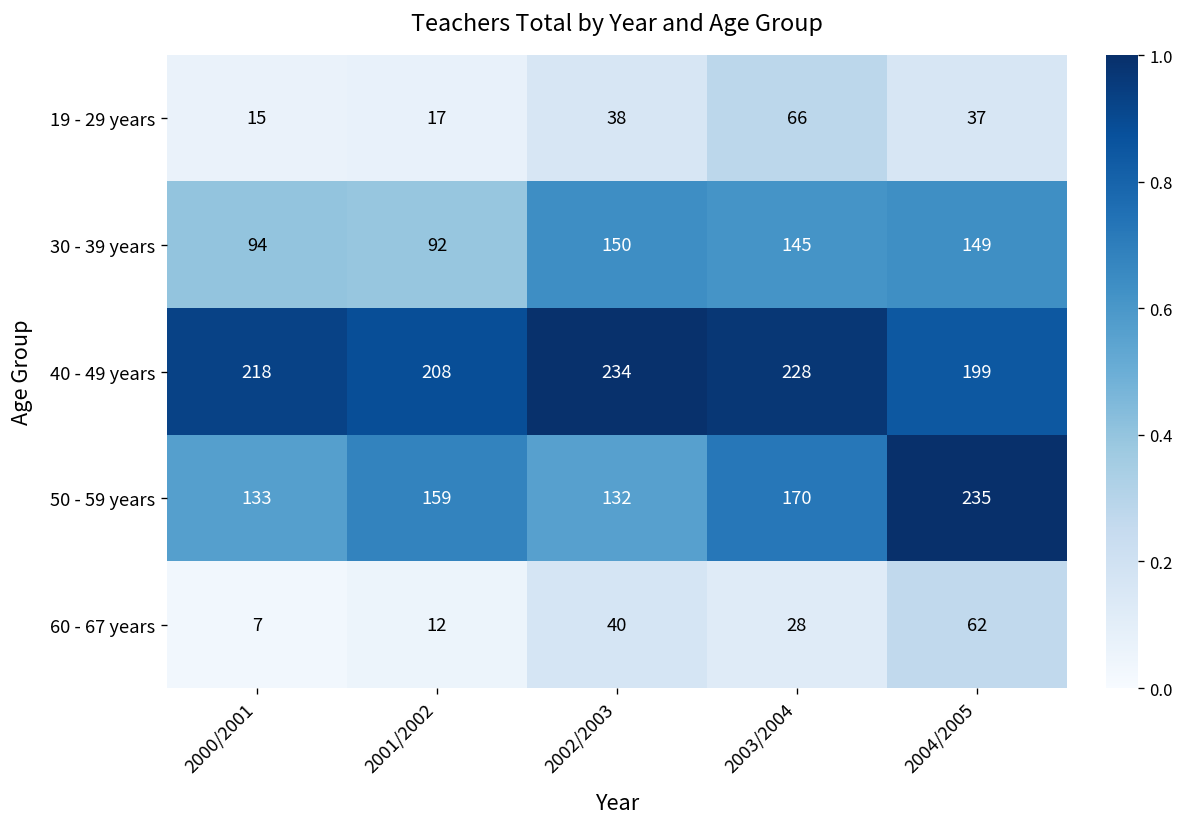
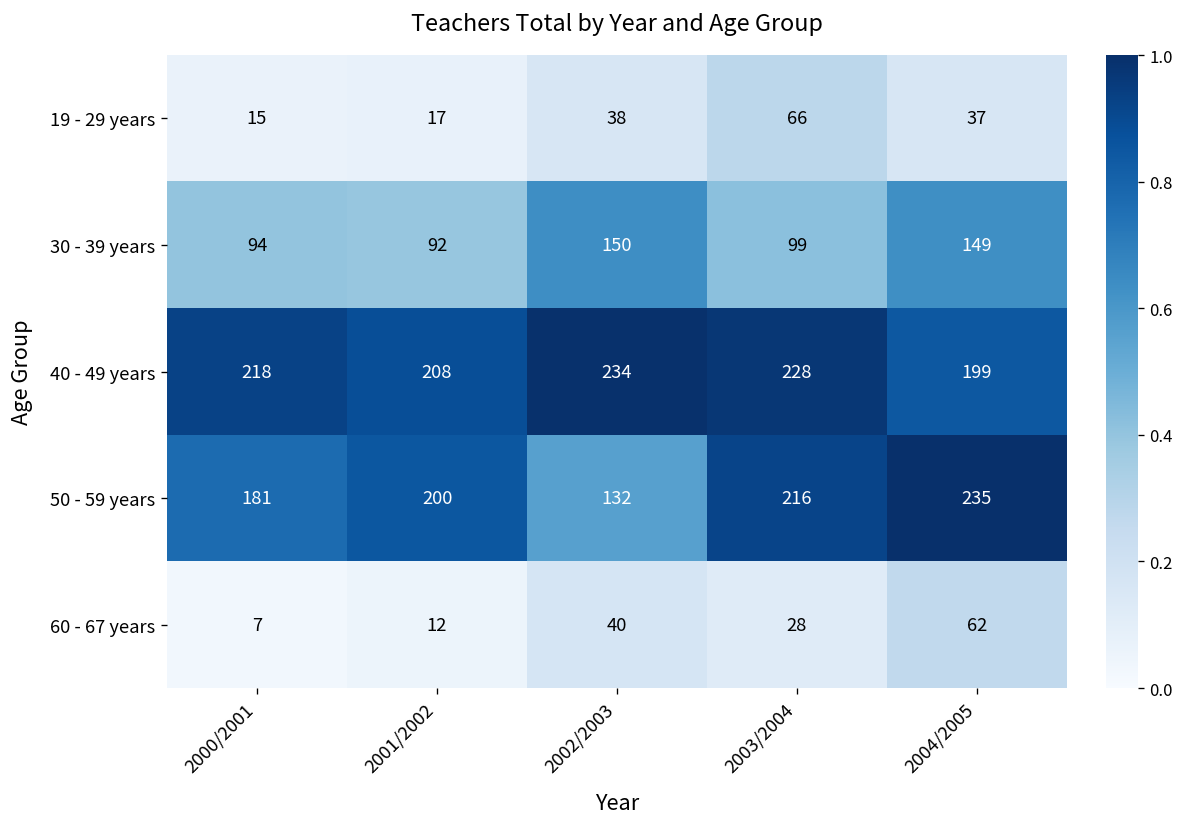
30 - 39 years, 2003/2004: 145 -> 99
50 - 59 years, 2000/2001: 133 -> 181
50 - 59 years, 2001/2002: 159 -> 200
50 - 59 years, 2003/2004: 170 -> 216
